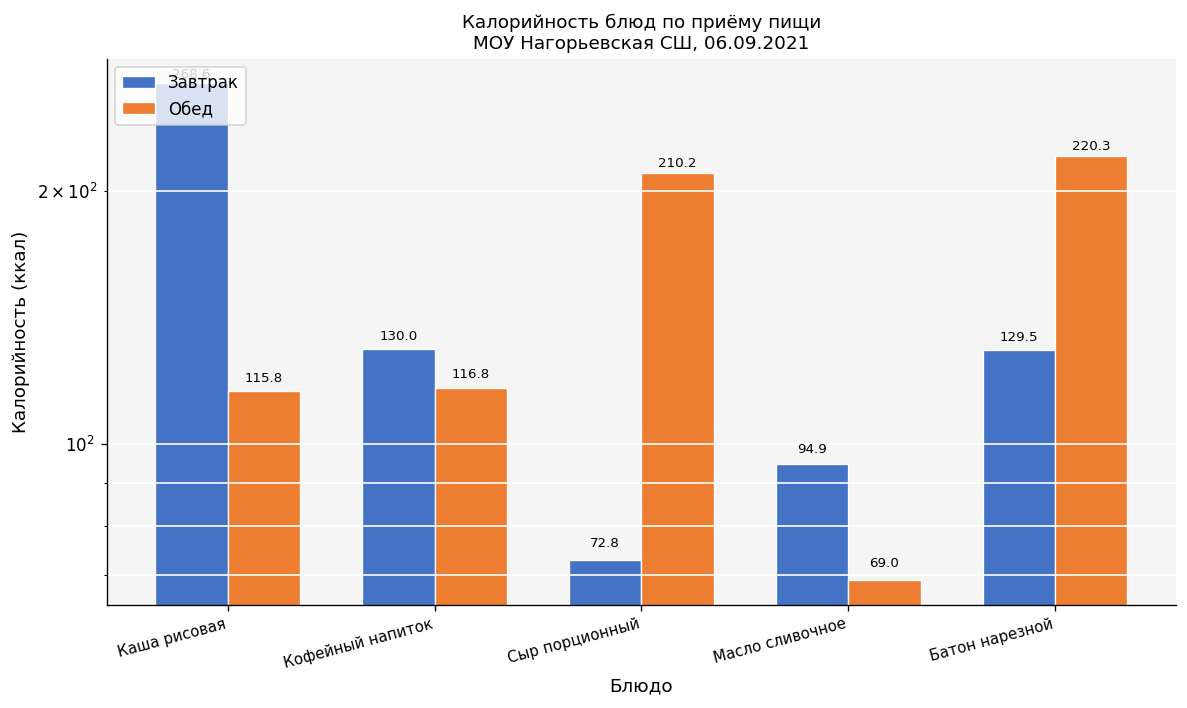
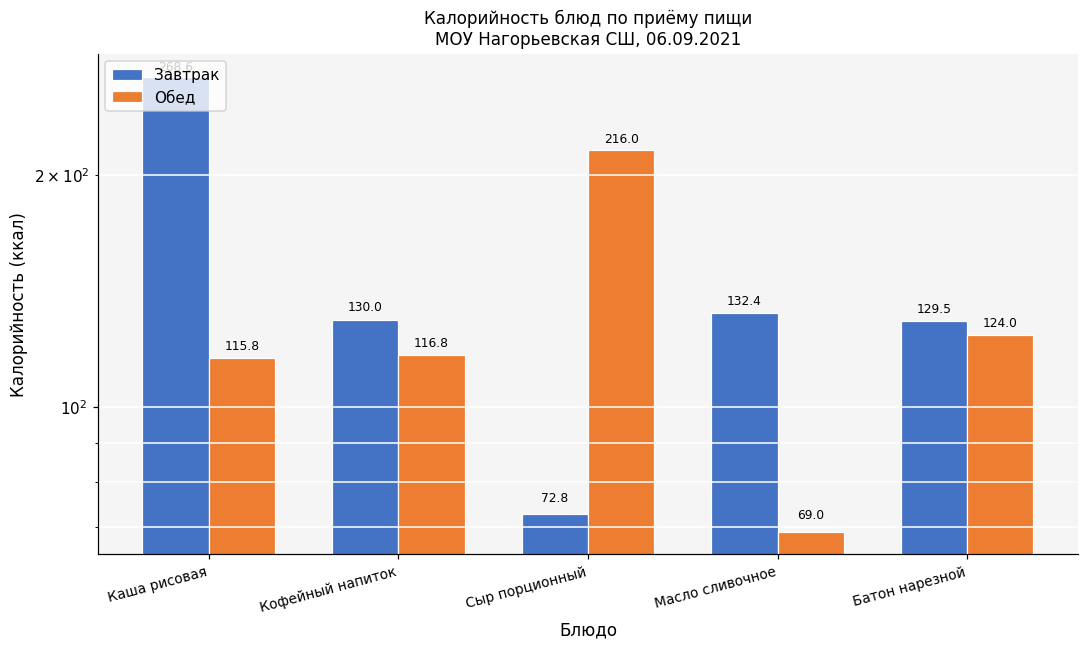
Обед, Сыр порционный: 210.2 -> 216.0
Завтрак, Масло сливочное: 94.9 -> 132.4
Обед, Батон нарезной: 220.3 -> 124.0
